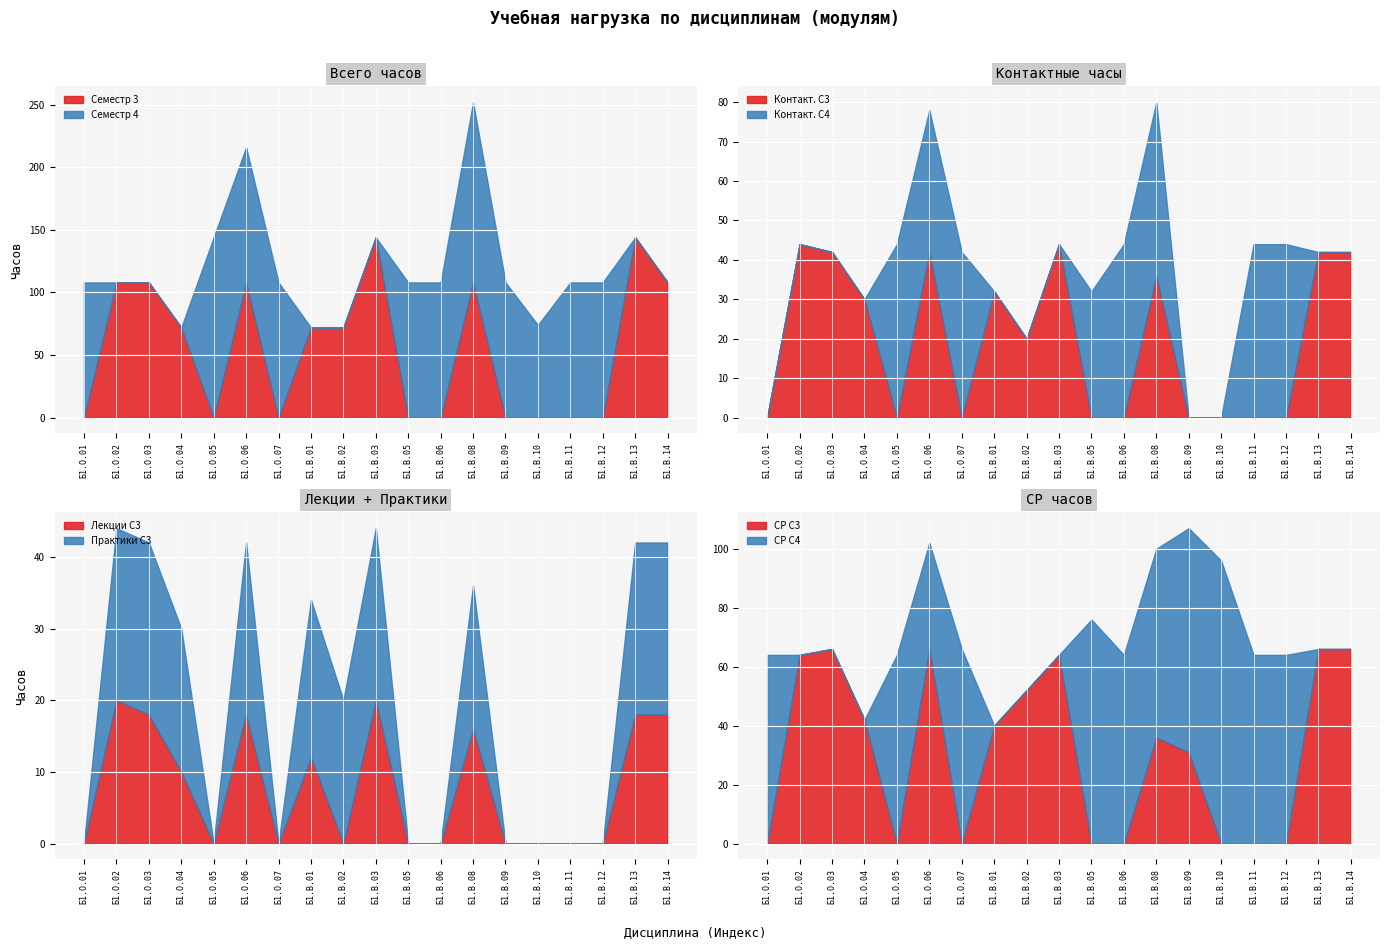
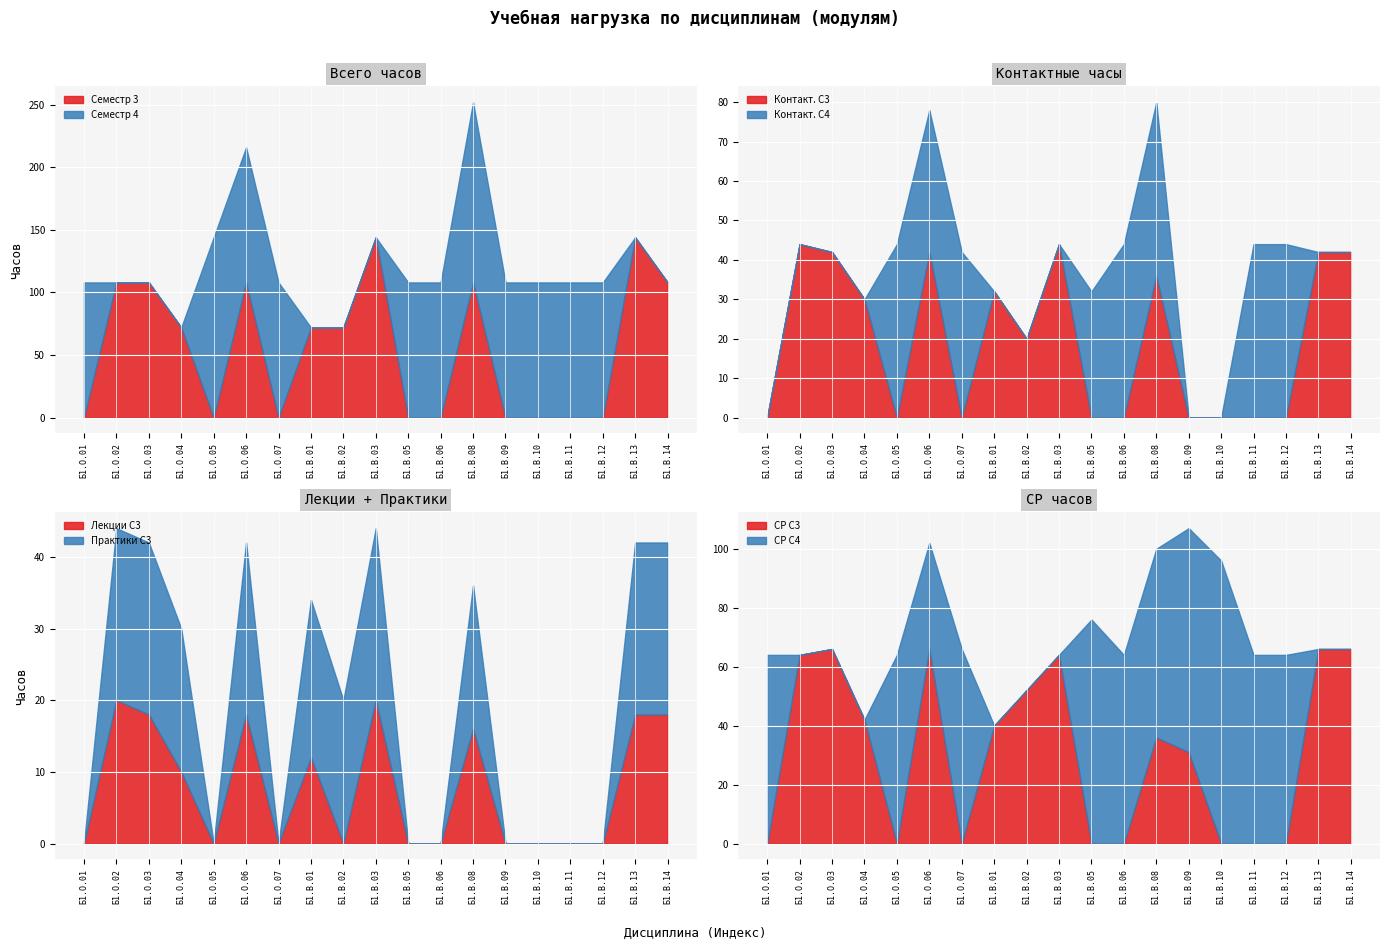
Всего часов, Семестр 4, Б1.В.10: 74 -> 108
